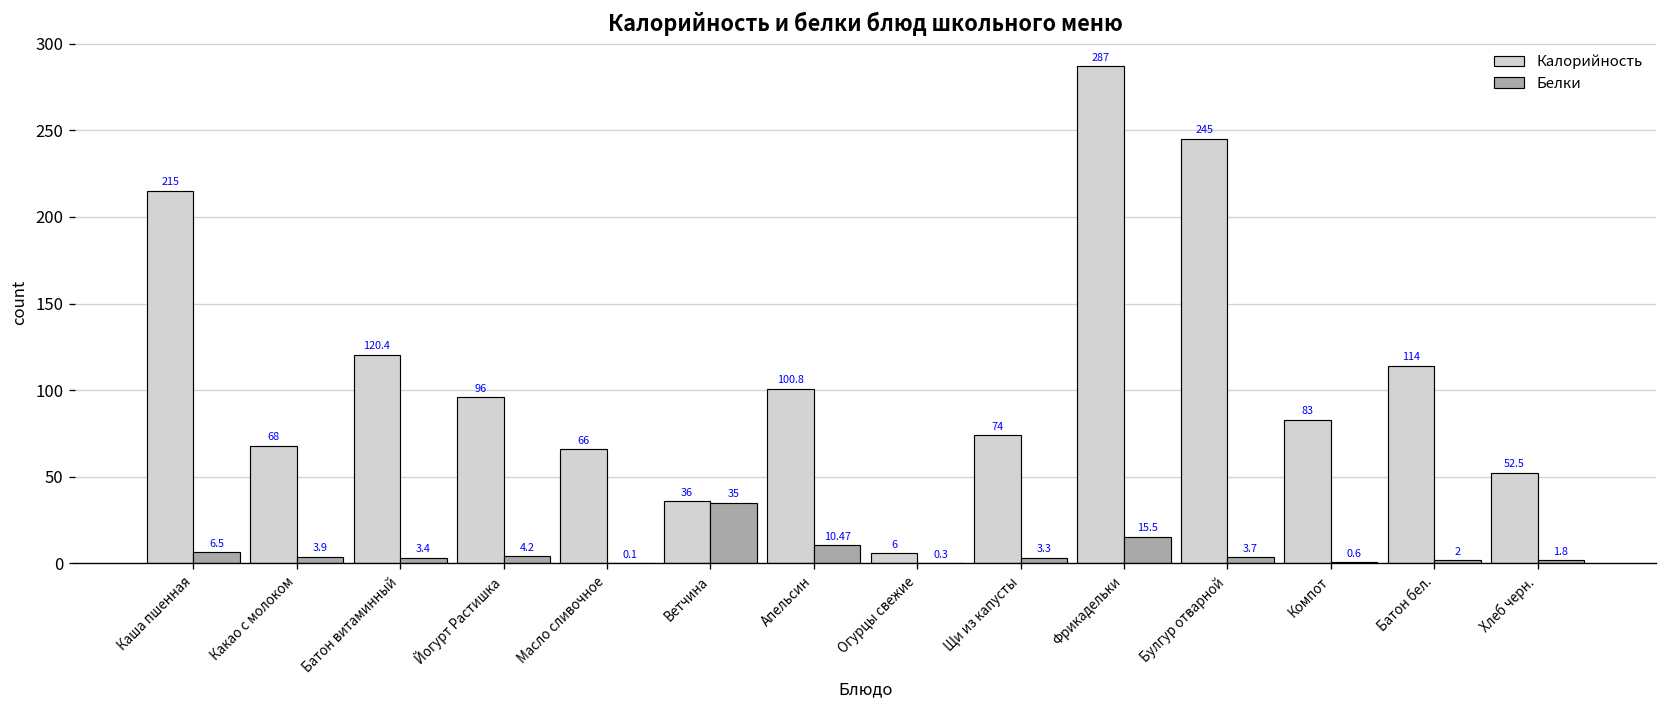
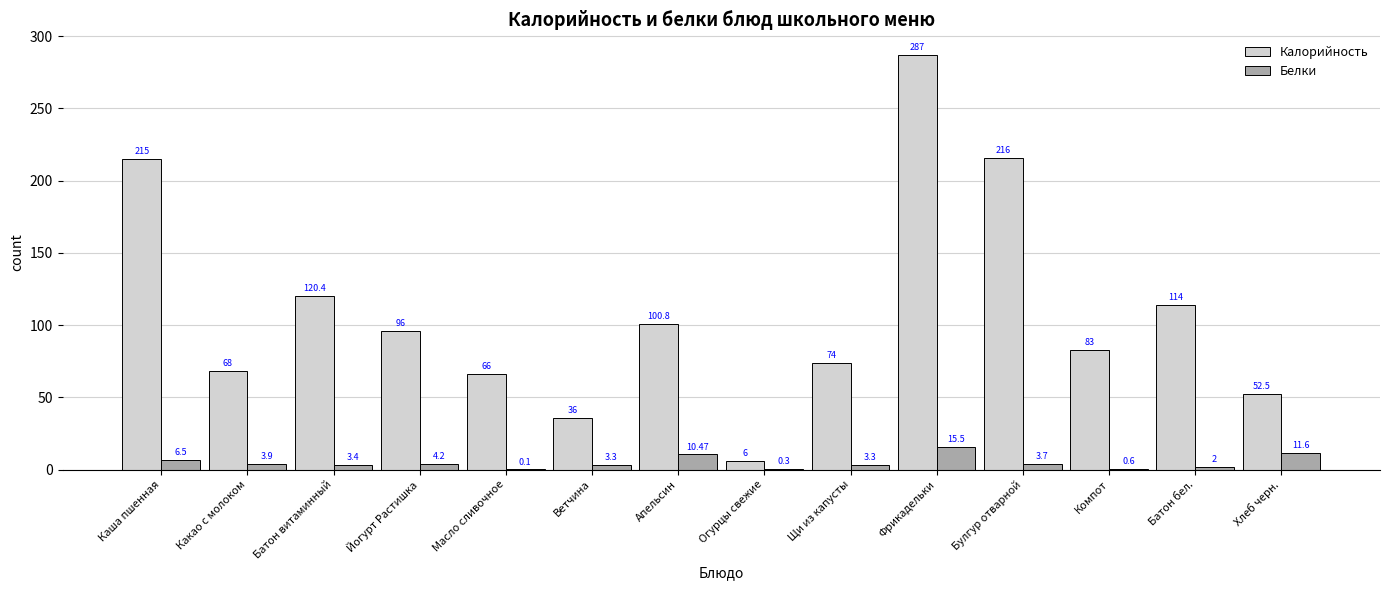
Белки, Ветчина: 35 -> 3.3
Калорийность, Булгур отварной: 245 -> 216
Белки, Хлеб черн.: 1.8 -> 11.6
